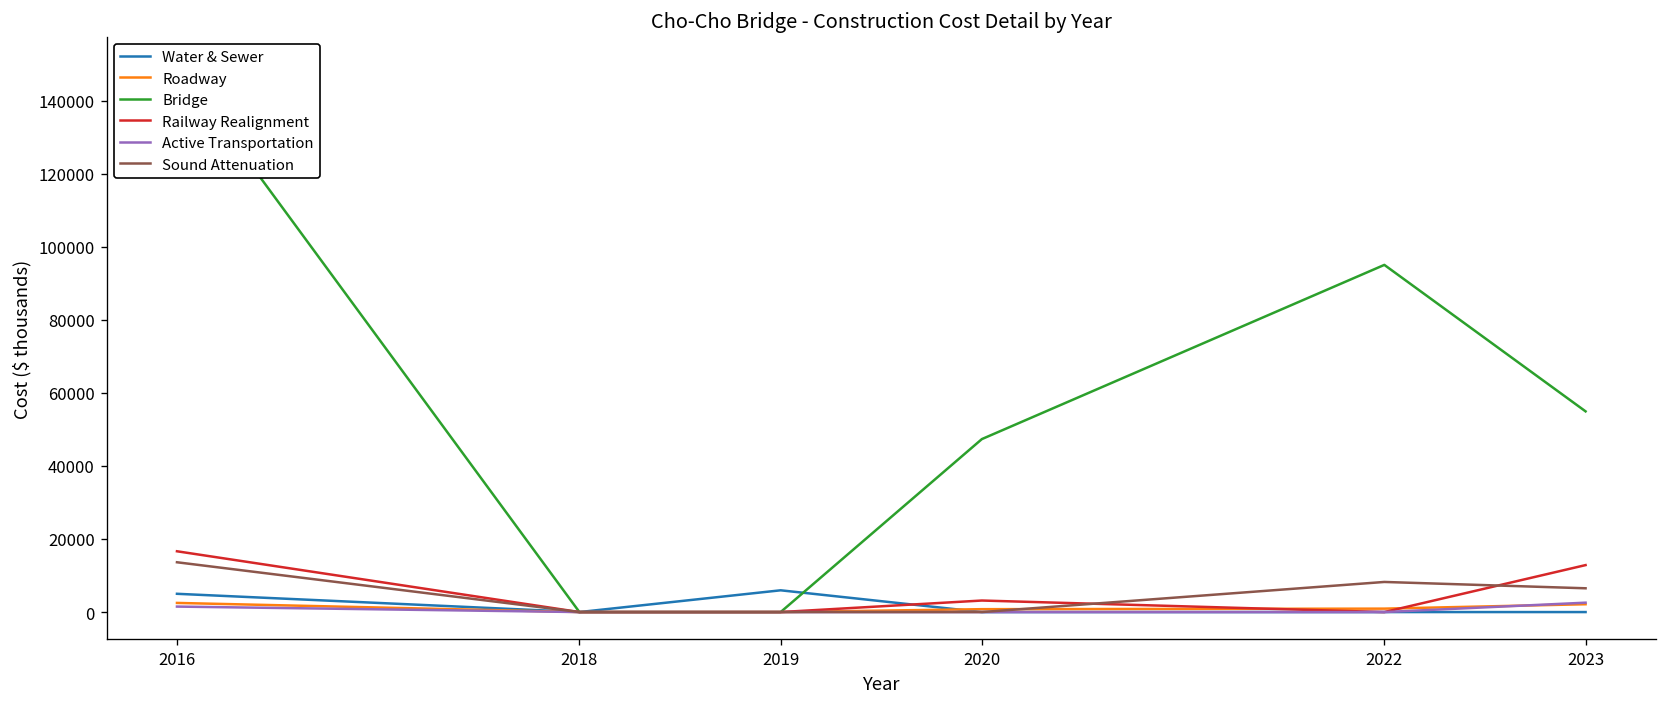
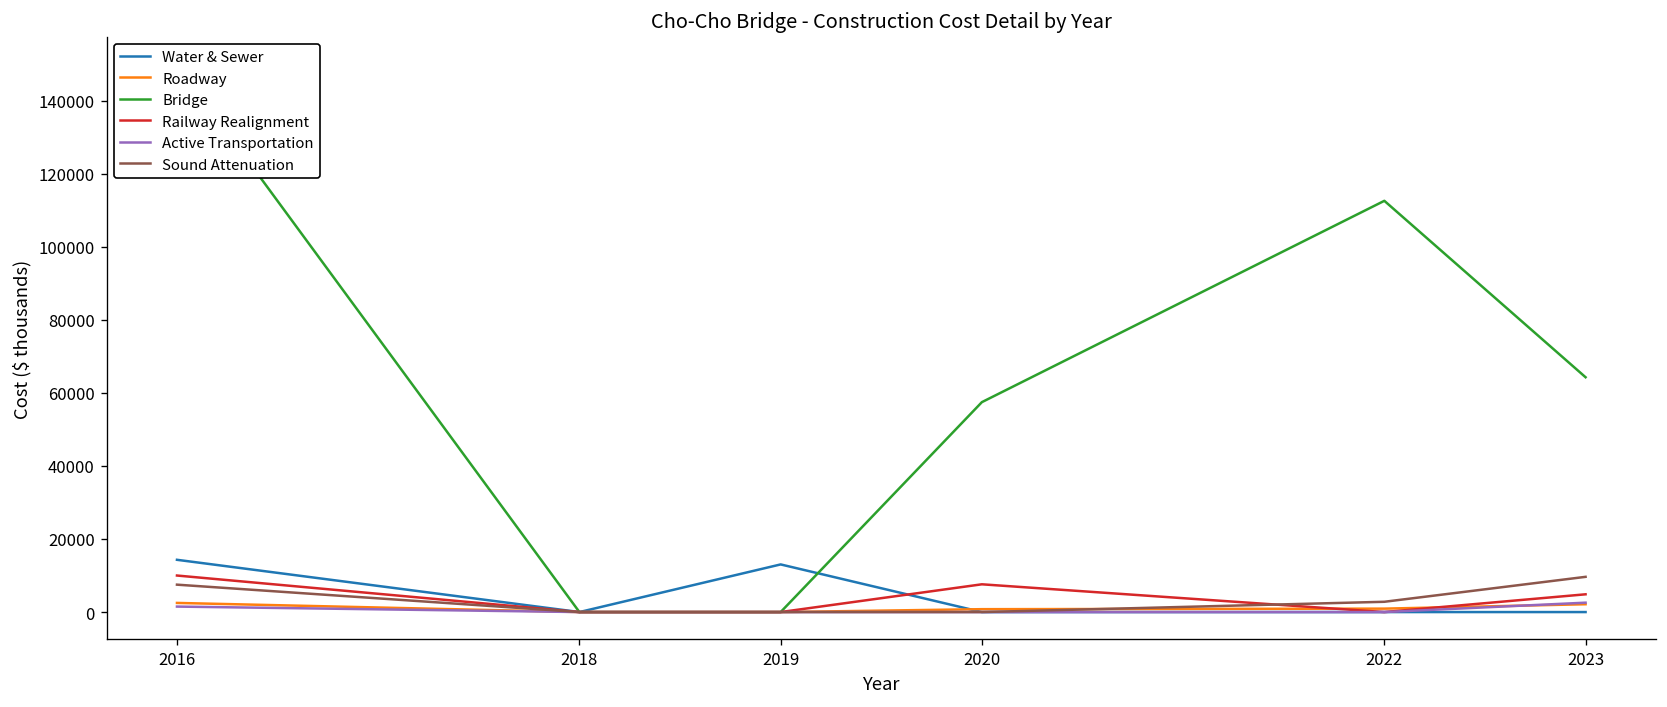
Water & Sewer, 2016: 5000 -> 14000
Railway Realignment, 2016: 17000 -> 10000
Sound Attenuation, 2016: 14000 -> 8000
Water & Sewer, 2019: 6000 -> 13000
Bridge, 2020: 47000 -> 57000
Railway Realignment, 2020: 3000 -> 8000
Bridge, 2022: 95000 -> 113000
Sound Attenuation, 2022: 8000 -> 3000
Bridge, 2023: 55000 -> 64000
Railway Realignment, 2023: 13000 -> 5000
Sound Attenuation, 2023: 7000 -> 10000
